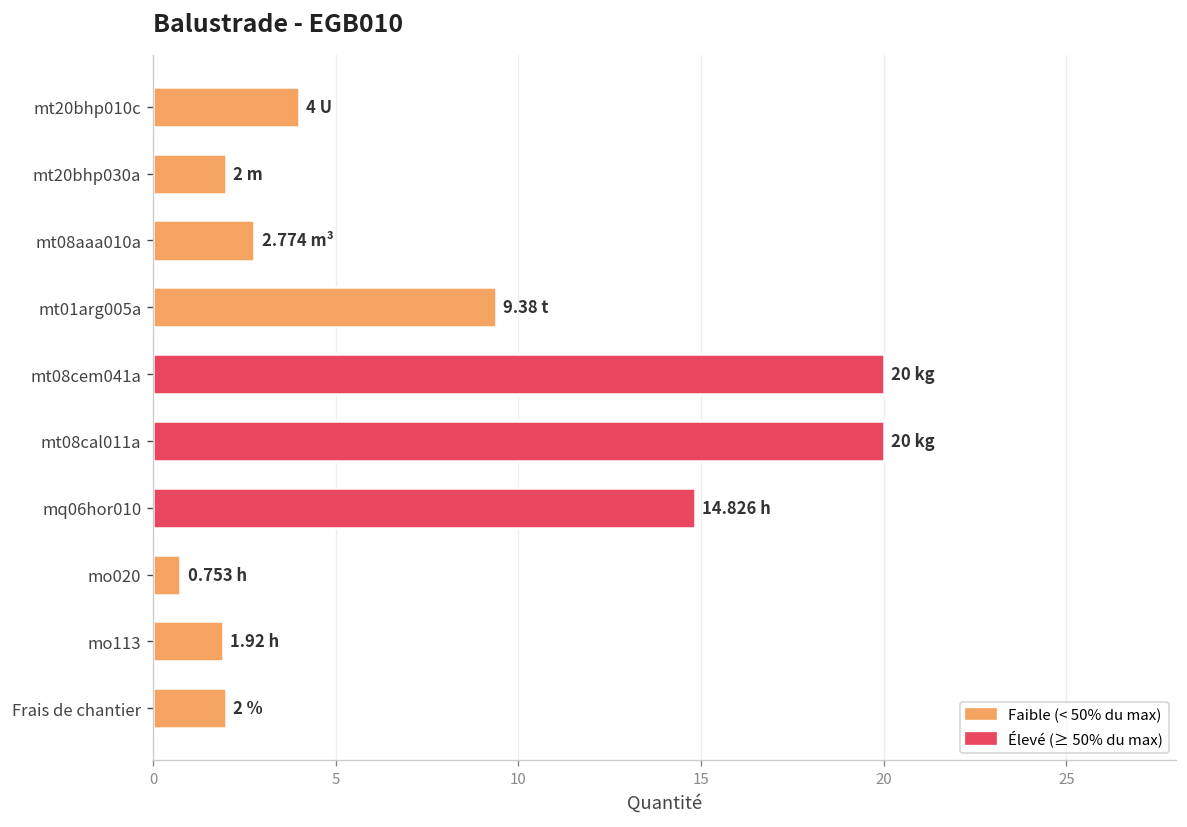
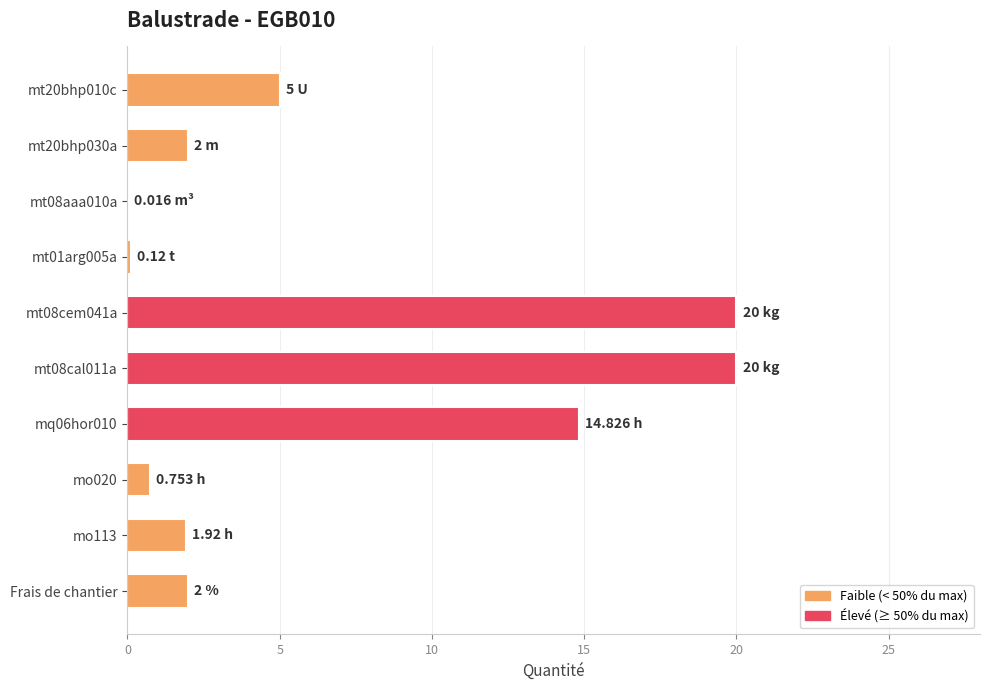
mt20bhp010c: 4 -> 5
mt08aaa010a: 2.774 -> 0.016
mt01arg005a: 9.38 -> 0.12
